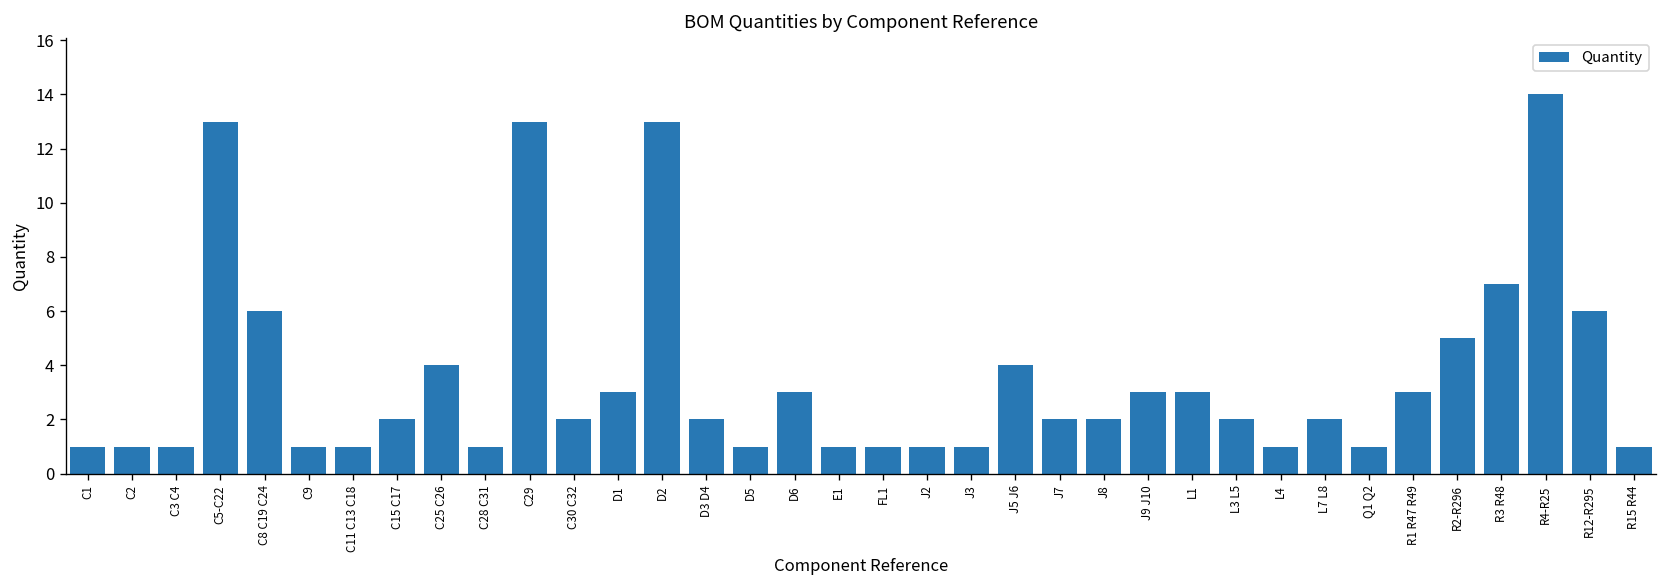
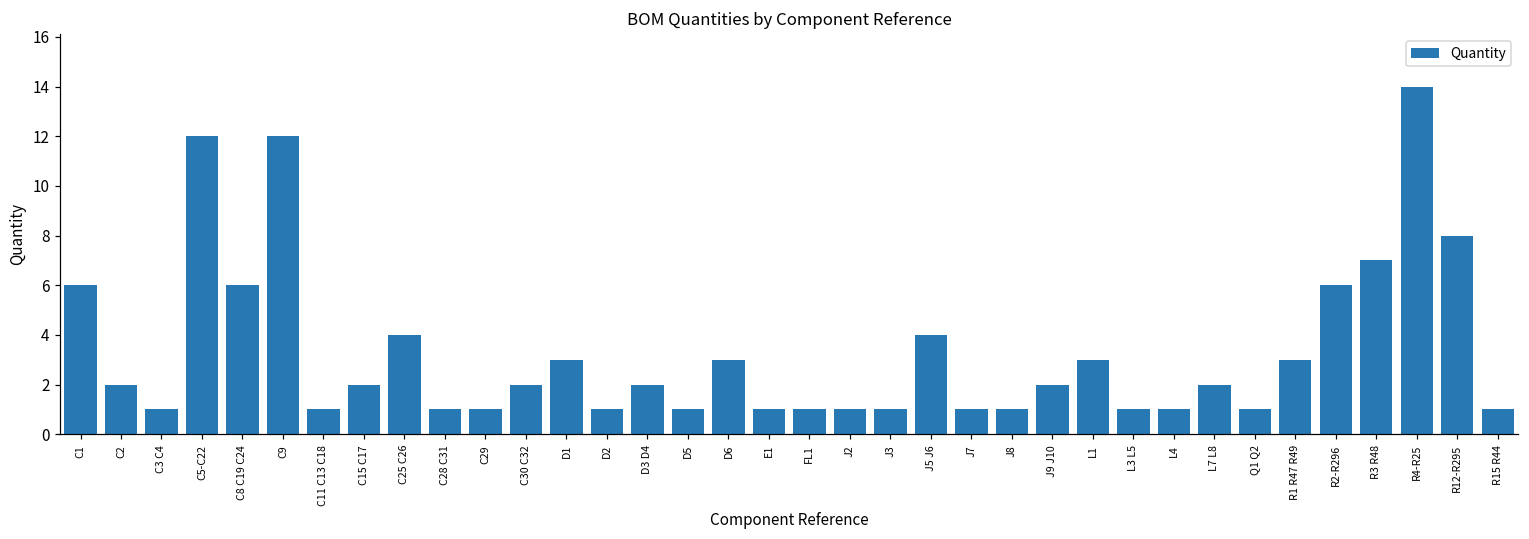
C1: 1 -> 6
C2: 1 -> 2
C5-C22: 13 -> 12
C9: 1 -> 12
C29: 13 -> 1
D2: 13 -> 1
J7: 2 -> 1
J8: 2 -> 1
J9 J10: 3 -> 2
L3 L5: 2 -> 1
R2-R296: 5 -> 6
R12-R295: 6 -> 8
